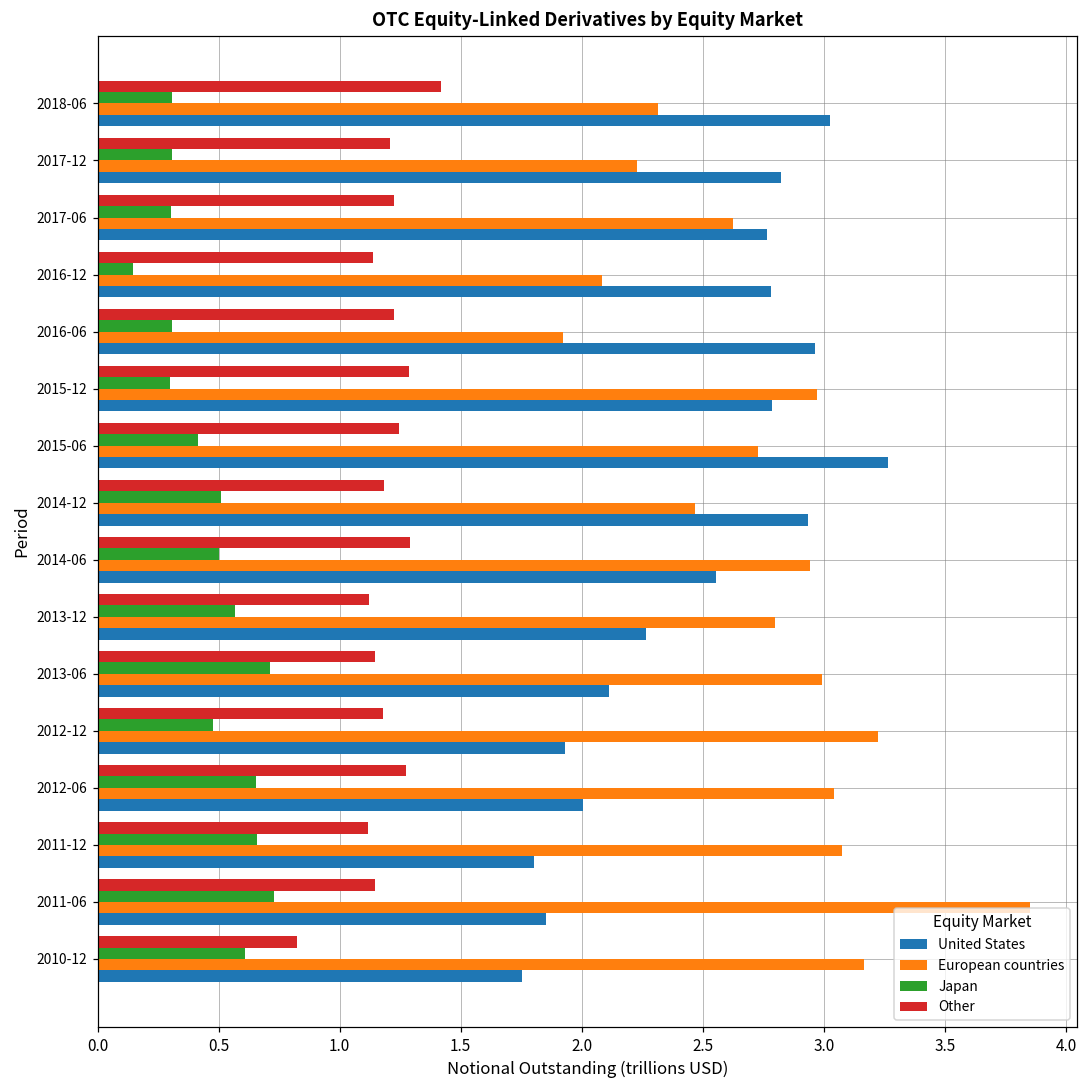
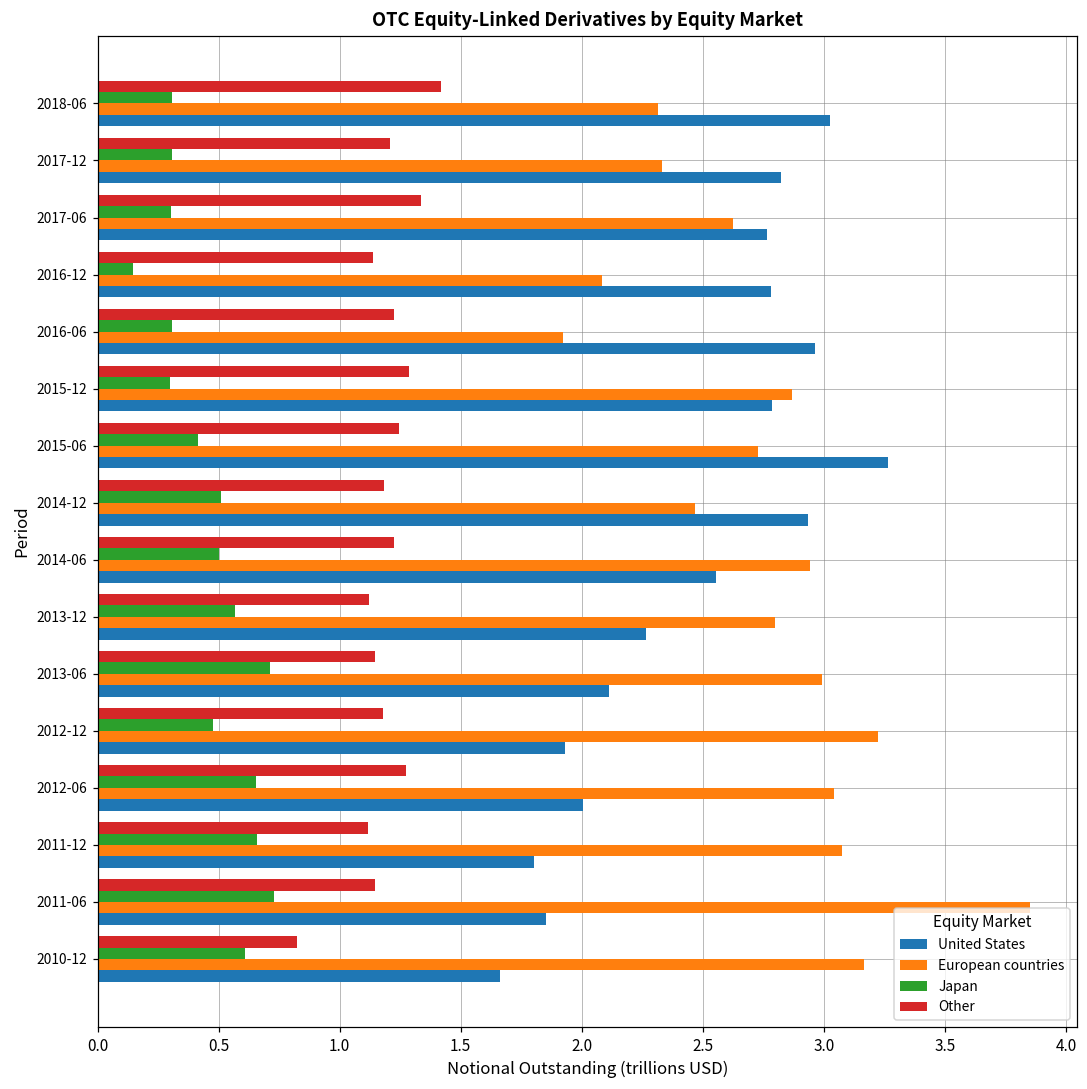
European countries, 2017-12: 2.23 -> 2.33
Other, 2017-06: 1.22 -> 1.34
European countries, 2015-12: 2.97 -> 2.87
Other, 2014-06: 1.29 -> 1.23
United States, 2010-12: 1.75 -> 1.66
